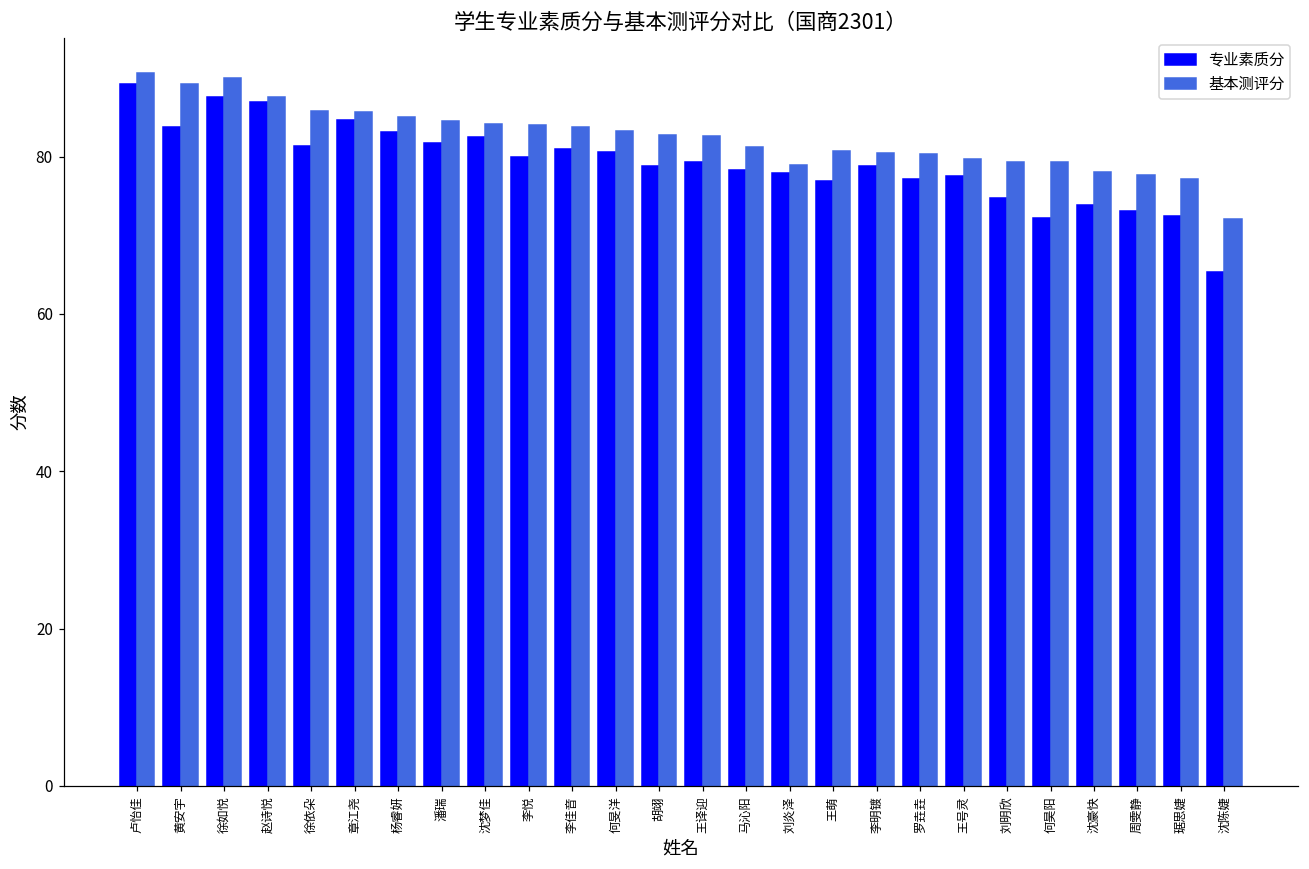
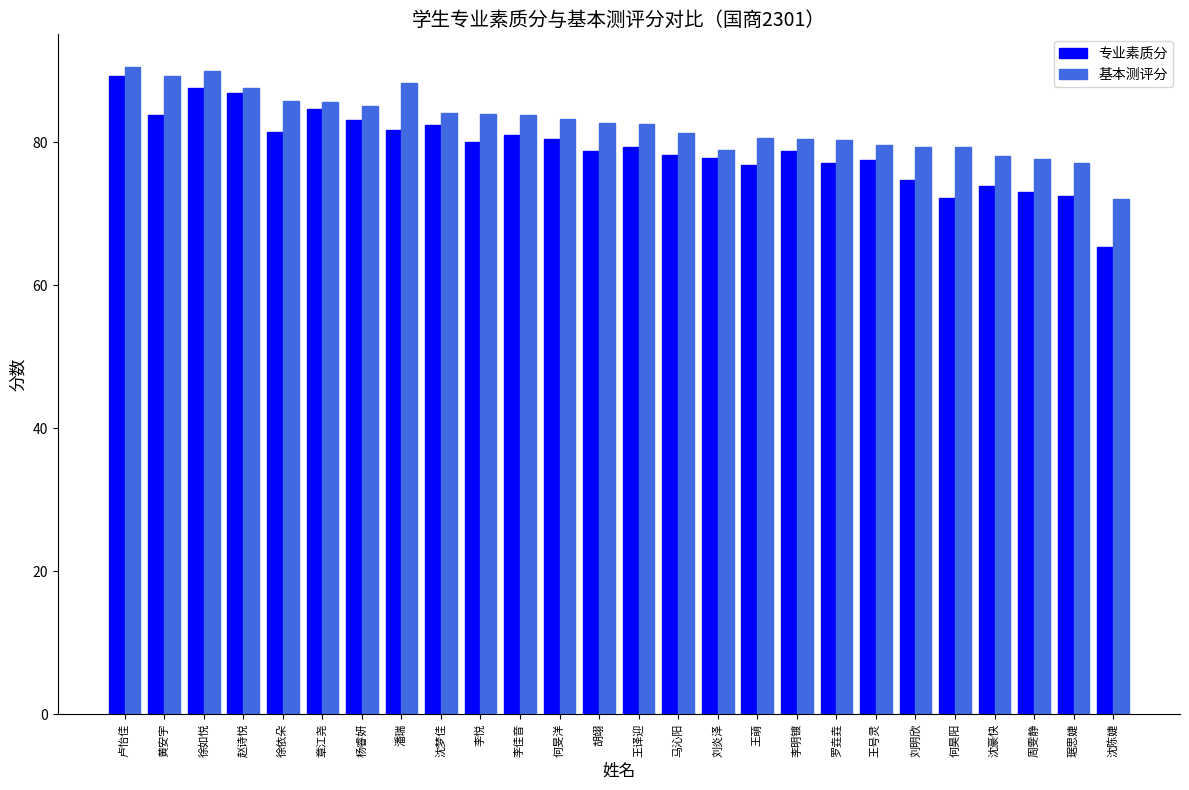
基本测评分, 潘瑞: 85 -> 88
